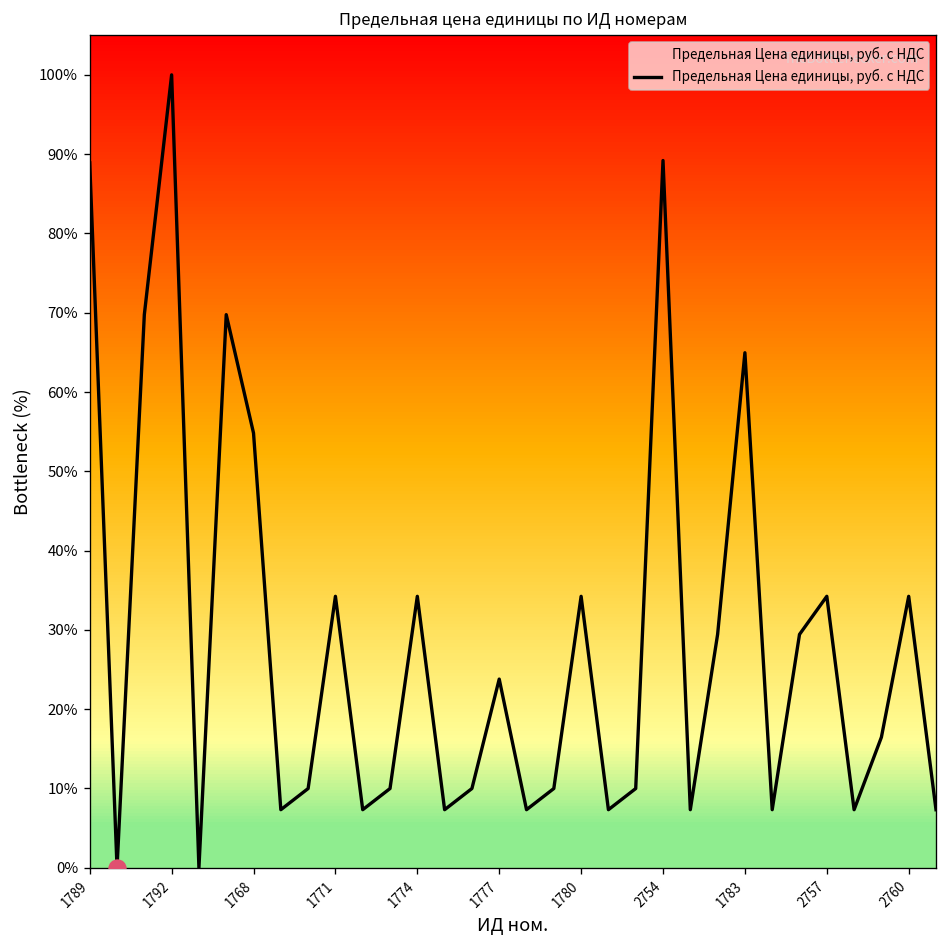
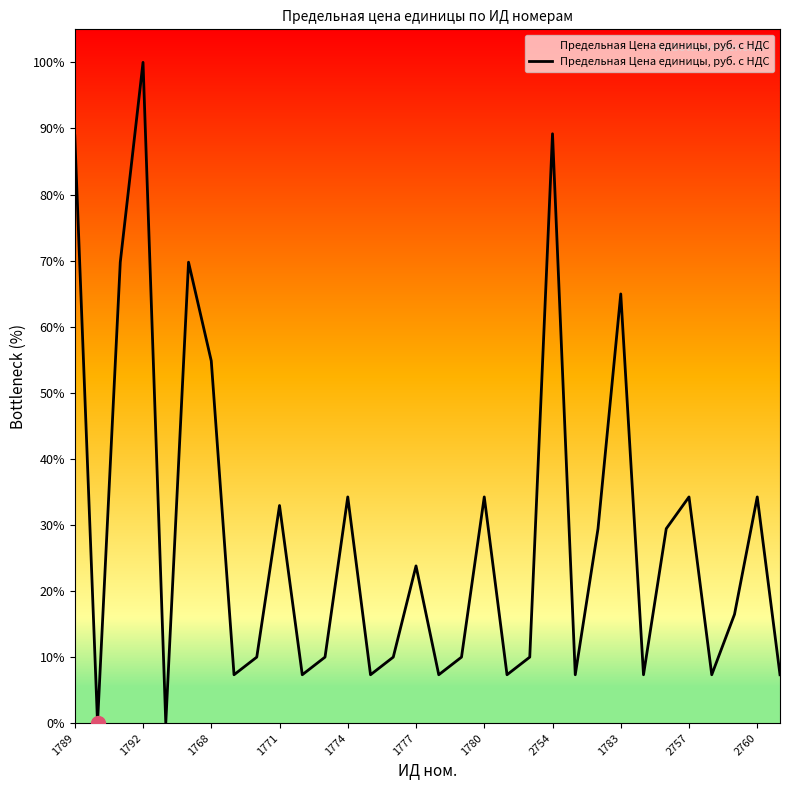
Предельная Цена единицы, руб. с НДС, 1771: 34% -> 33%
